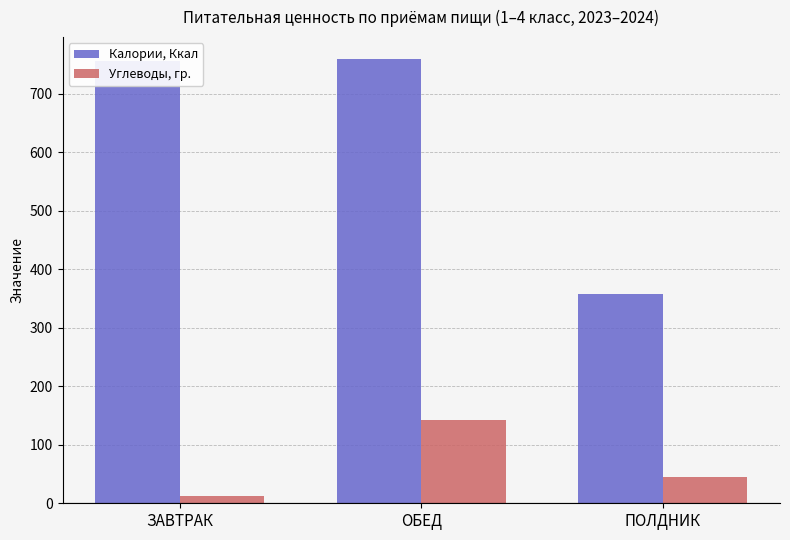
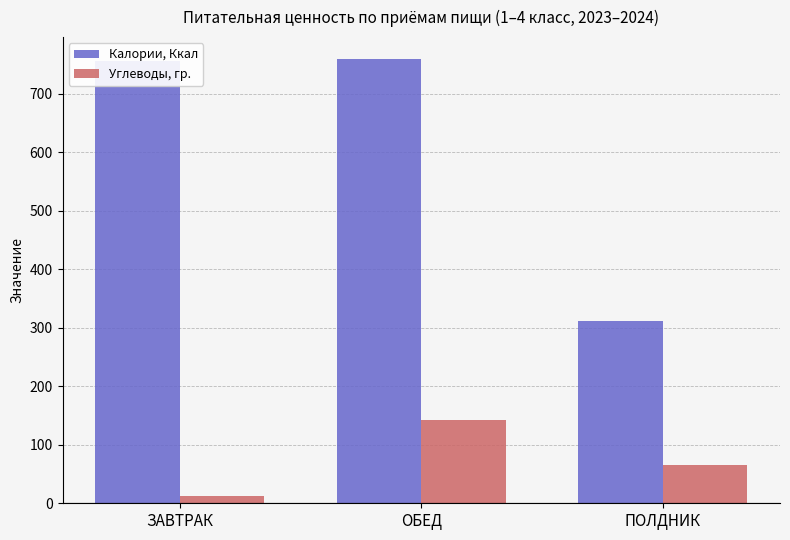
Калории, Ккал, ПОЛДНИК: 360 -> 310
Углеводы, гр., ПОЛДНИК: 50 -> 70
